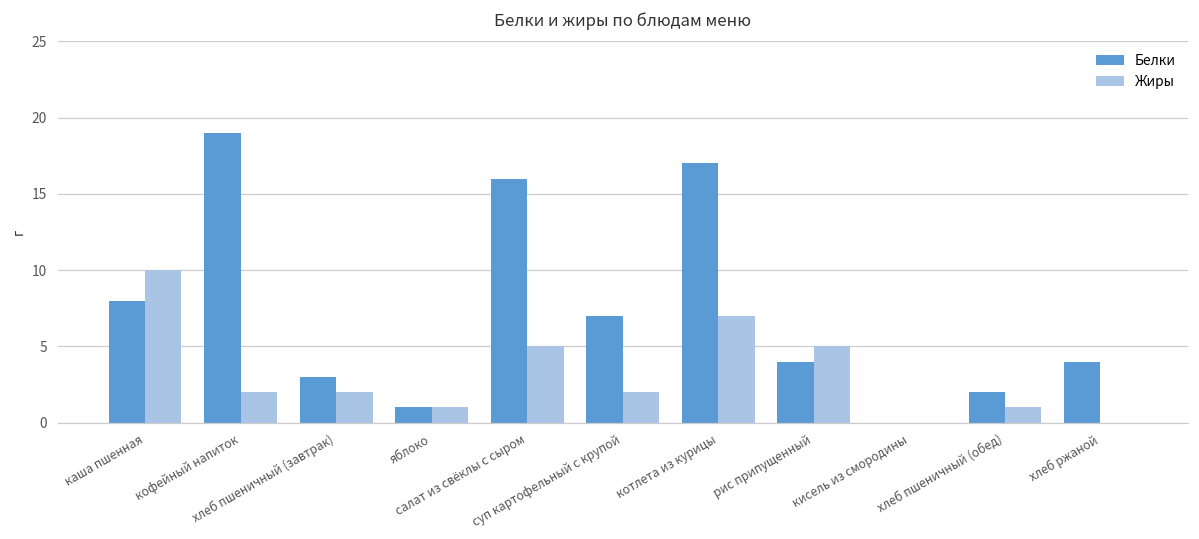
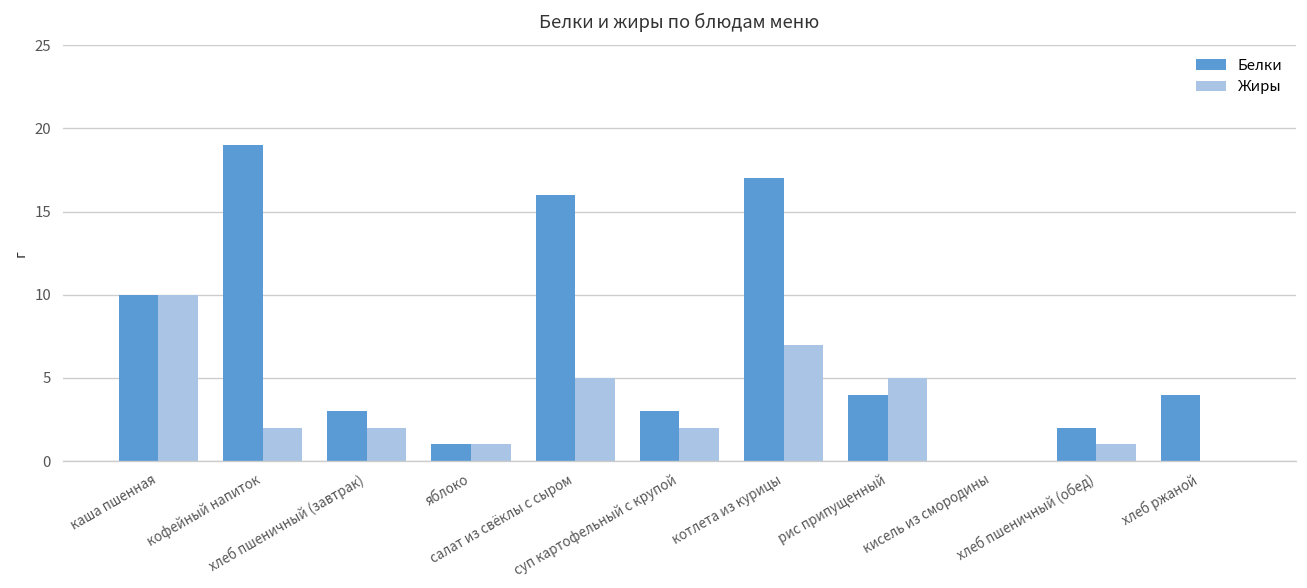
Белки, каша пшенная: 8 -> 10
Белки, суп картофельный с крупой: 7 -> 3
